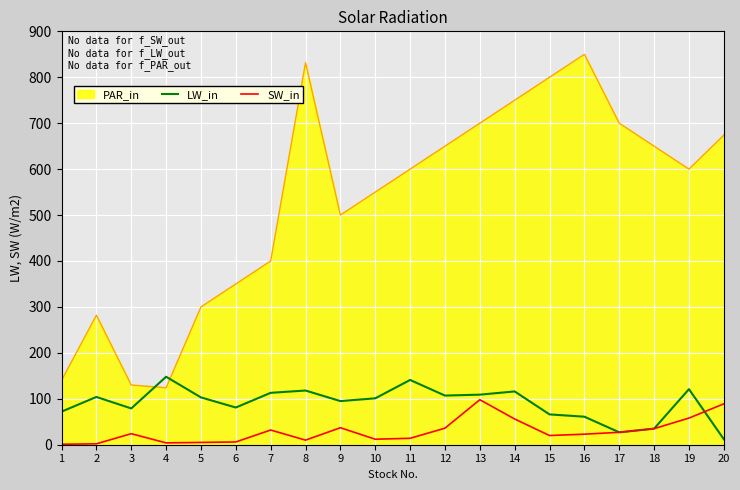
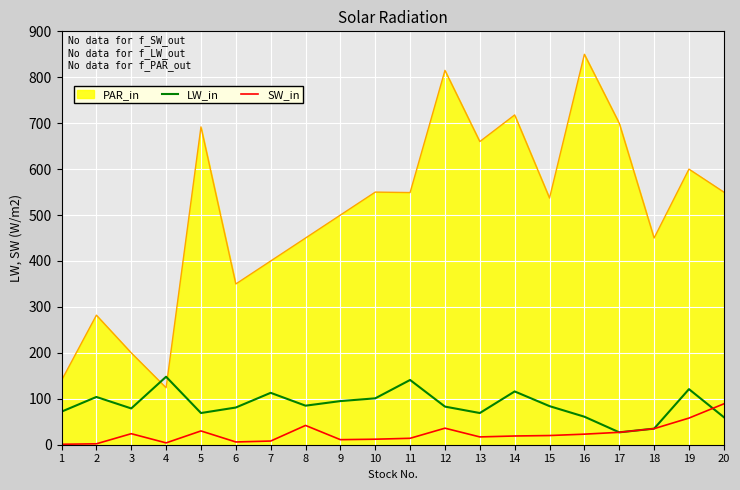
PAR_in, 3: 130 -> 200
PAR_in, 5: 300 -> 690
LW_in, 5: 100 -> 70
SW_in, 5: 10 -> 30
SW_in, 7: 30 -> 10
PAR_in, 8: 830 -> 450
LW_in, 8: 120 -> 90
SW_in, 8: 10 -> 40
SW_in, 9: 40 -> 10
PAR_in, 11: 600 -> 550
PAR_in, 12: 650 -> 820
LW_in, 12: 110 -> 80
PAR_in, 13: 700 -> 660
LW_in, 13: 110 -> 70
SW_in, 13: 100 -> 20
PAR_in, 14: 750 -> 720
SW_in, 14: 60 -> 20
PAR_in, 15: 800 -> 540
LW_in, 15: 70 -> 80
PAR_in, 18: 650 -> 450
PAR_in, 20: 670 -> 550
LW_in, 20: 10 -> 60
